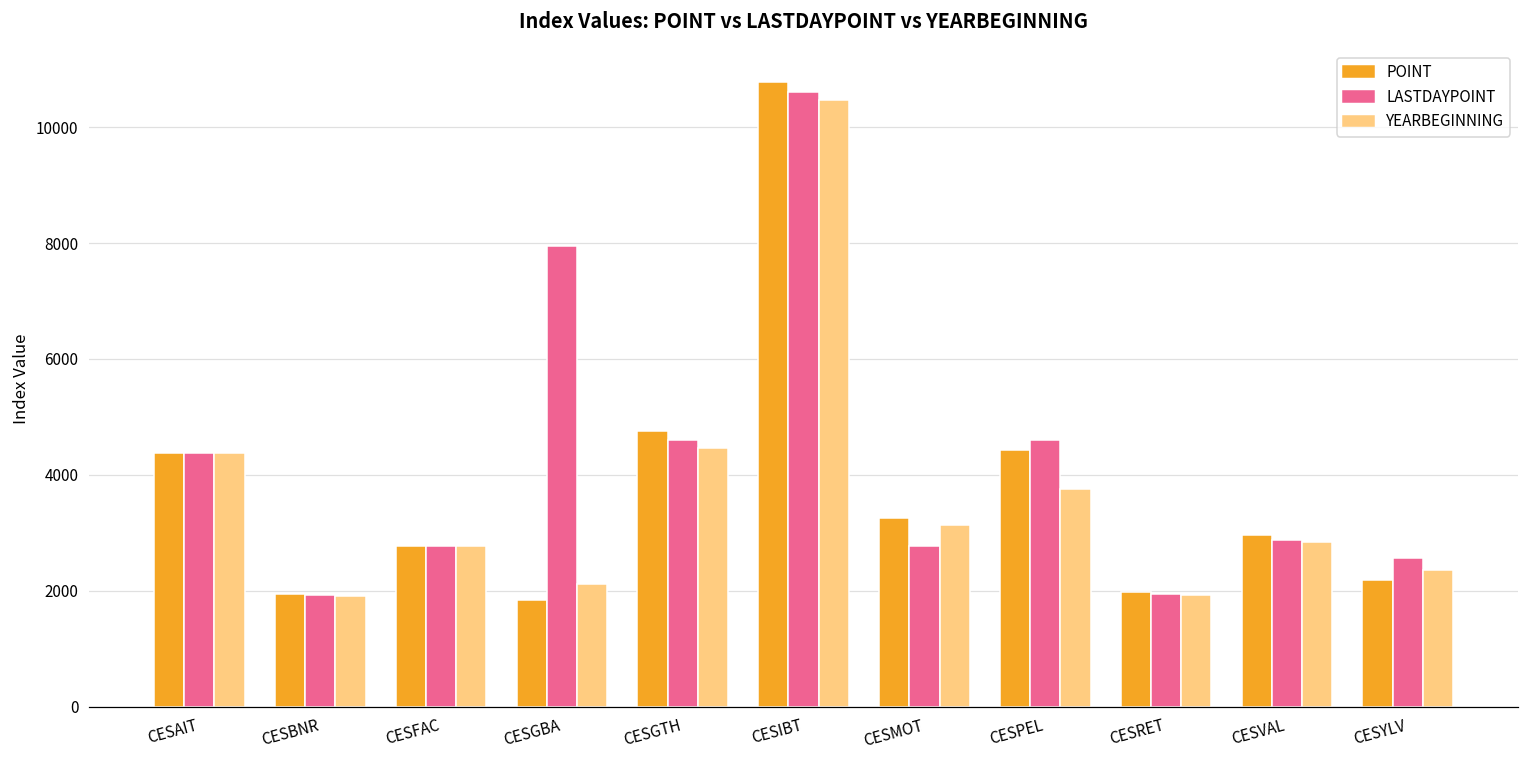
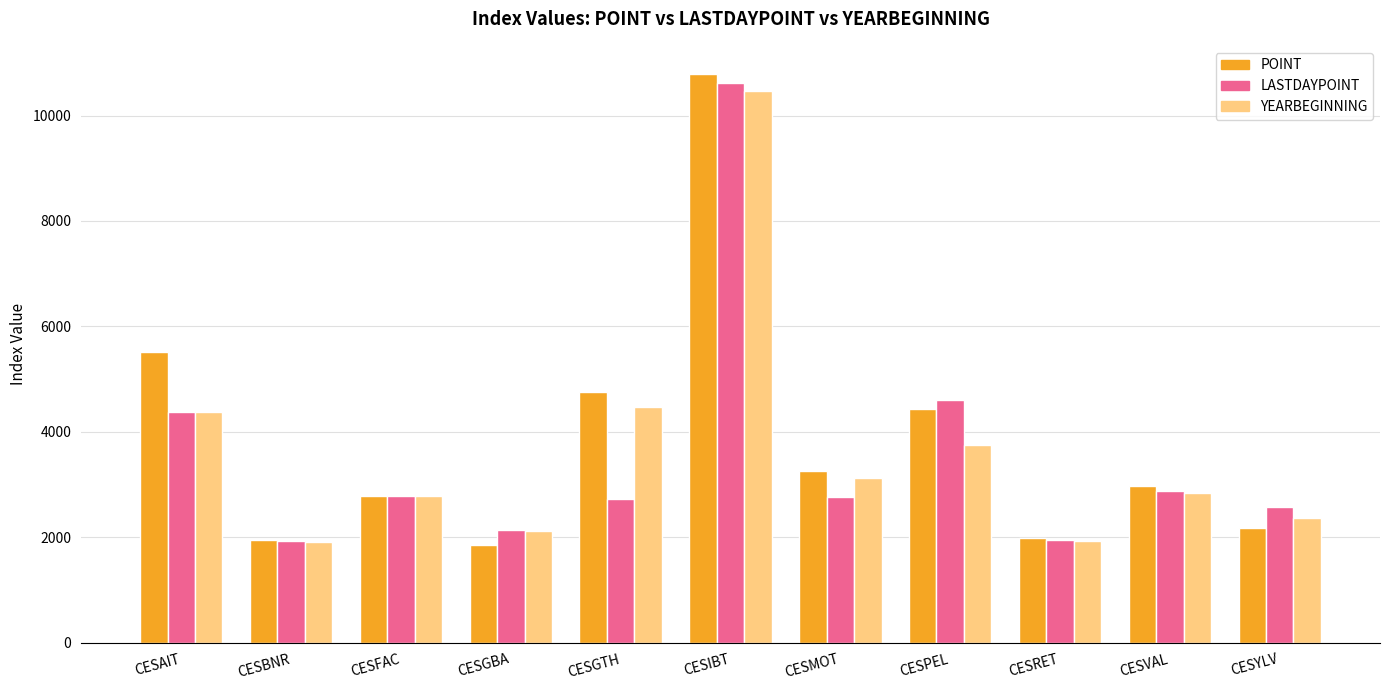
POINT, CESAIT: 4400 -> 5500
LASTDAYPOINT, CESGBA: 7900 -> 2100
LASTDAYPOINT, CESGTH: 4600 -> 2700
